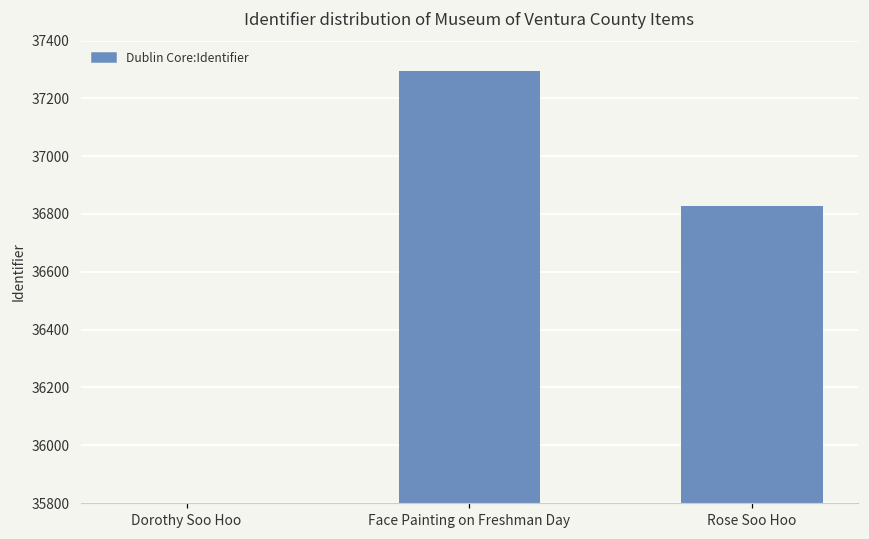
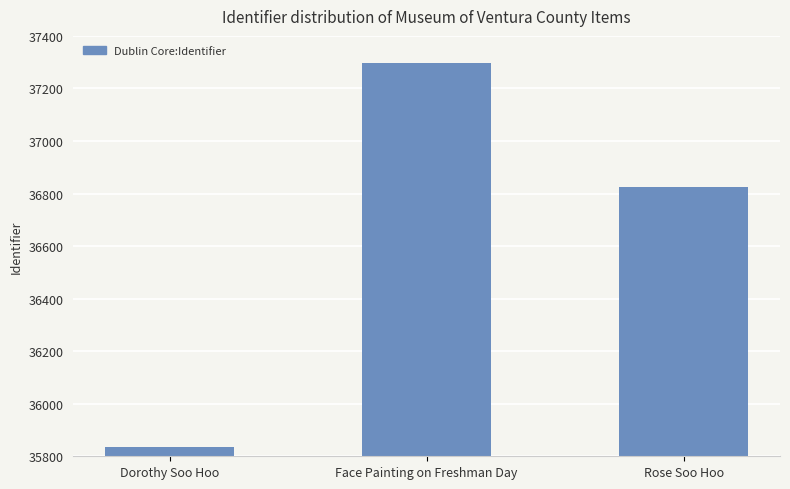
Dorothy Soo Hoo: 35800 -> 35830
